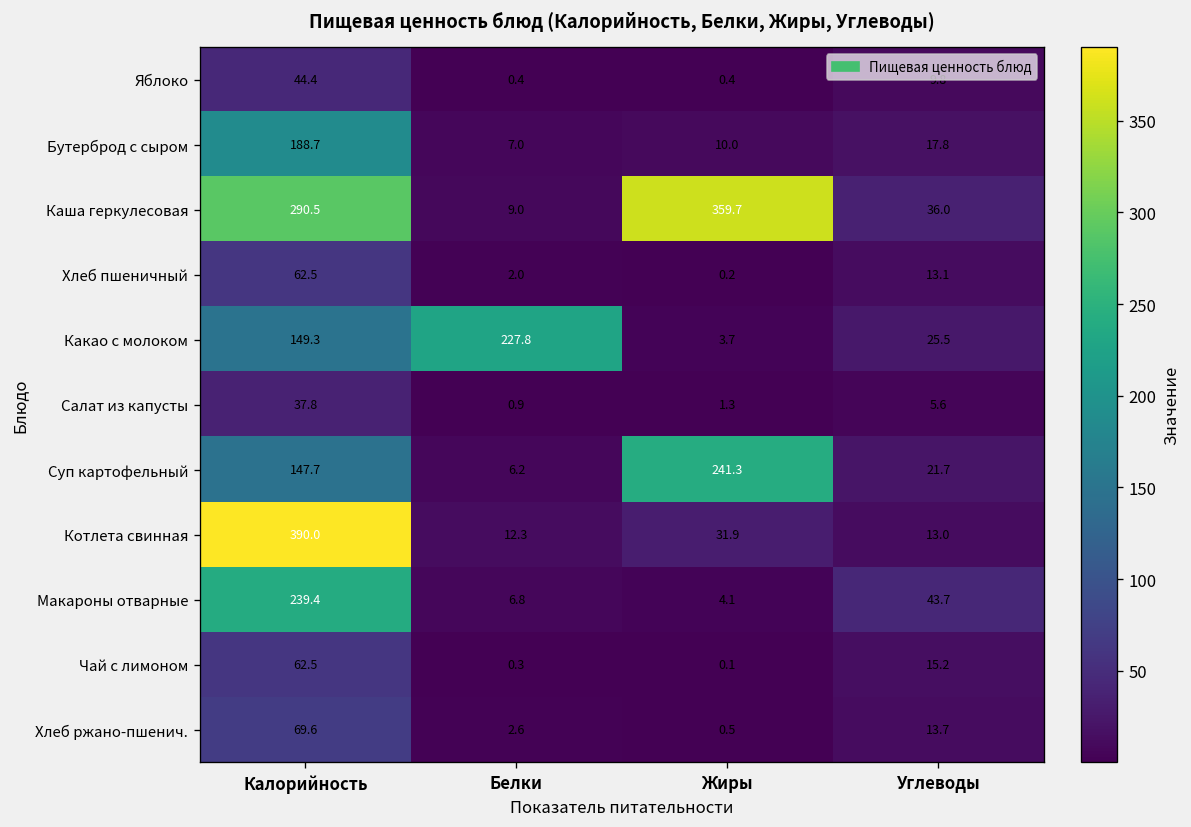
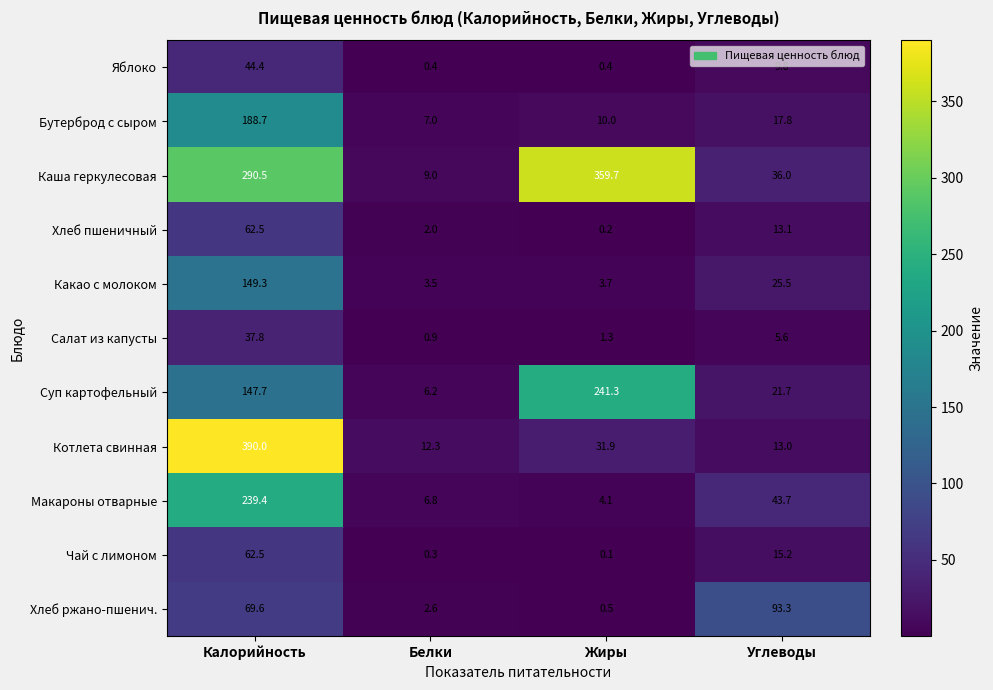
Какао с молоком, Белки: 227.8 -> 3.5
Хлеб ржано-пшенич., Углеводы: 13.7 -> 93.3
